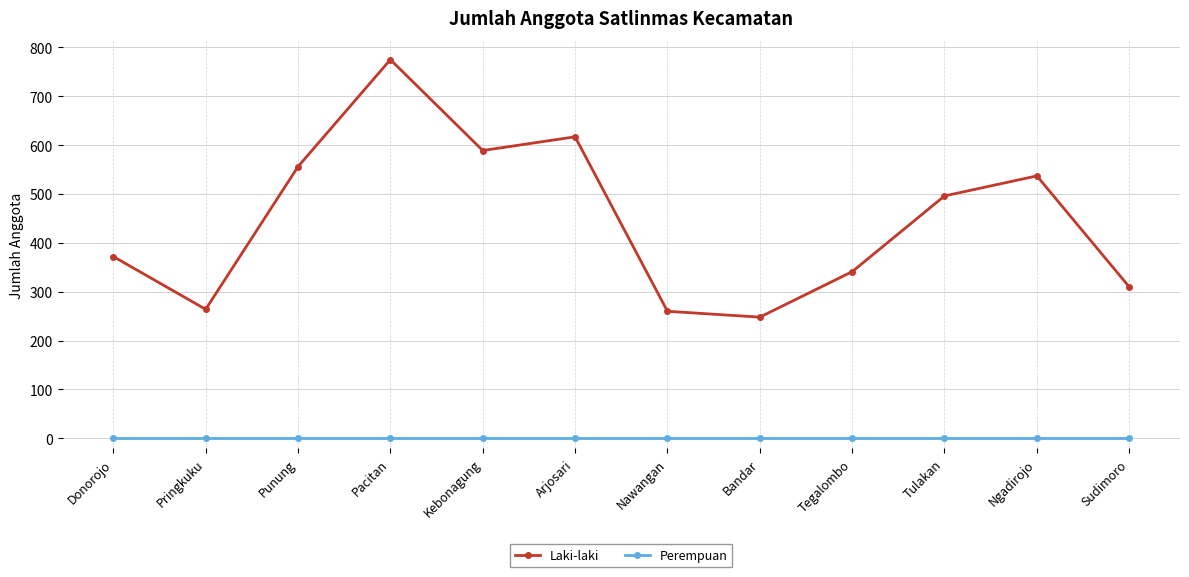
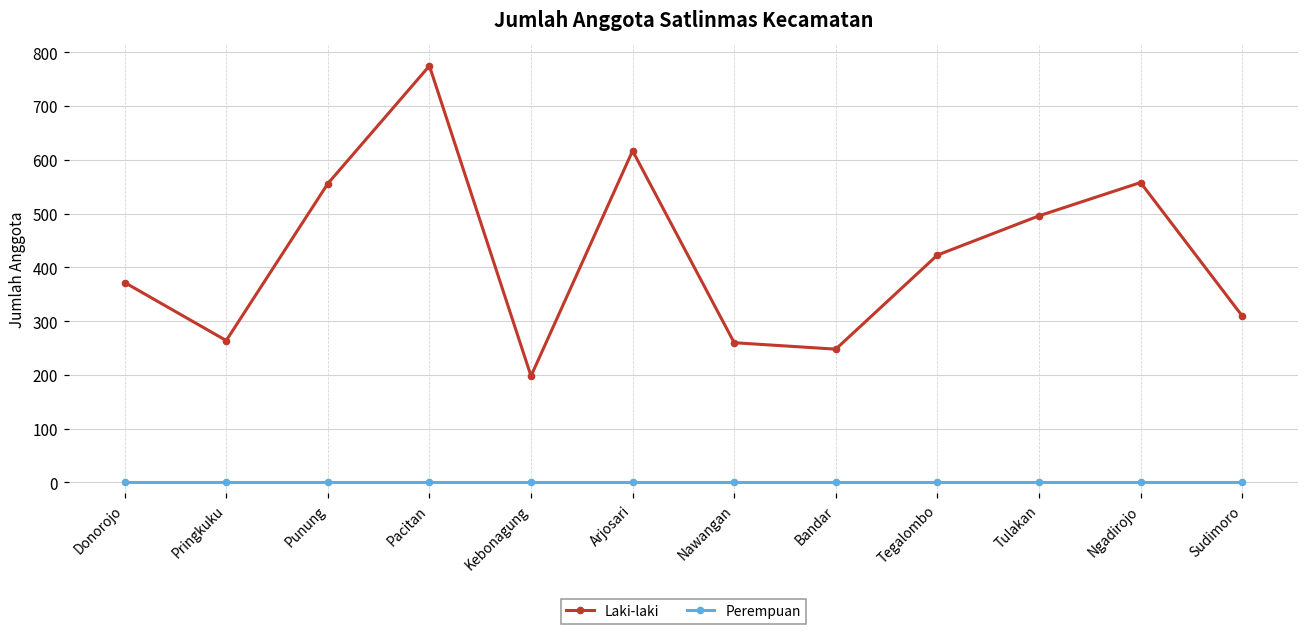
Laki-laki, Kebonagung: 590 -> 200
Laki-laki, Tegalombo: 340 -> 420
Laki-laki, Ngadirojo: 540 -> 560
